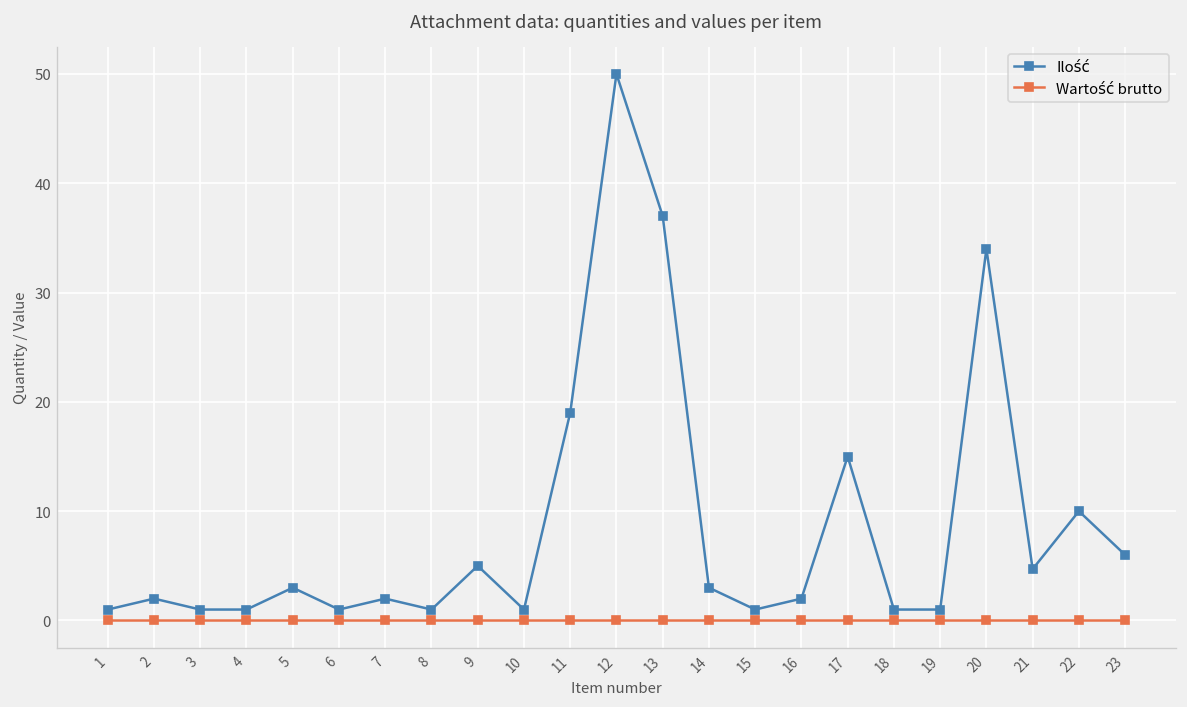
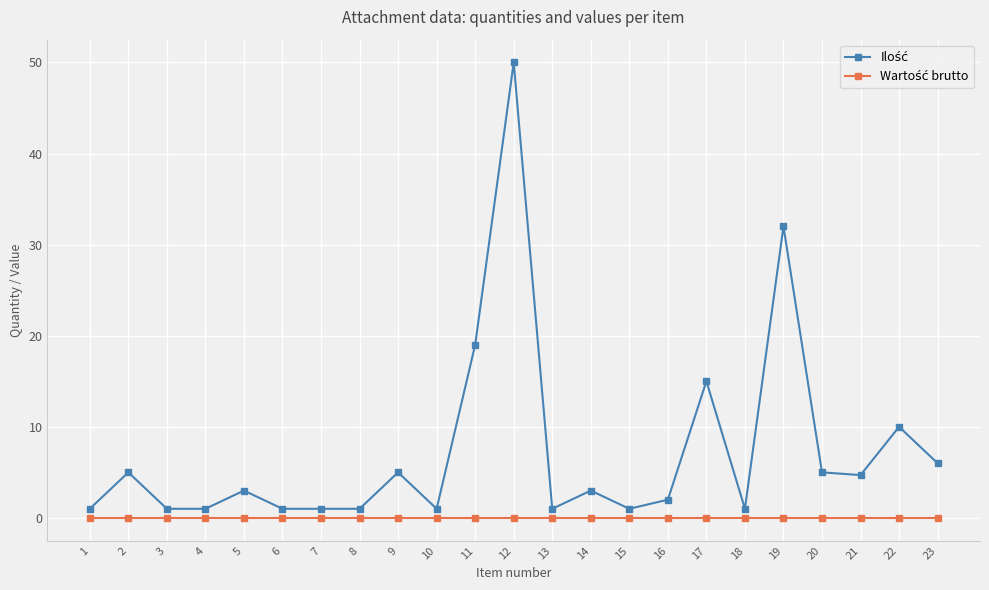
Ilość, 2: 2 -> 5
Ilość, 7: 2 -> 1
Ilość, 13: 37 -> 1
Ilość, 19: 1 -> 32
Ilość, 20: 34 -> 5
